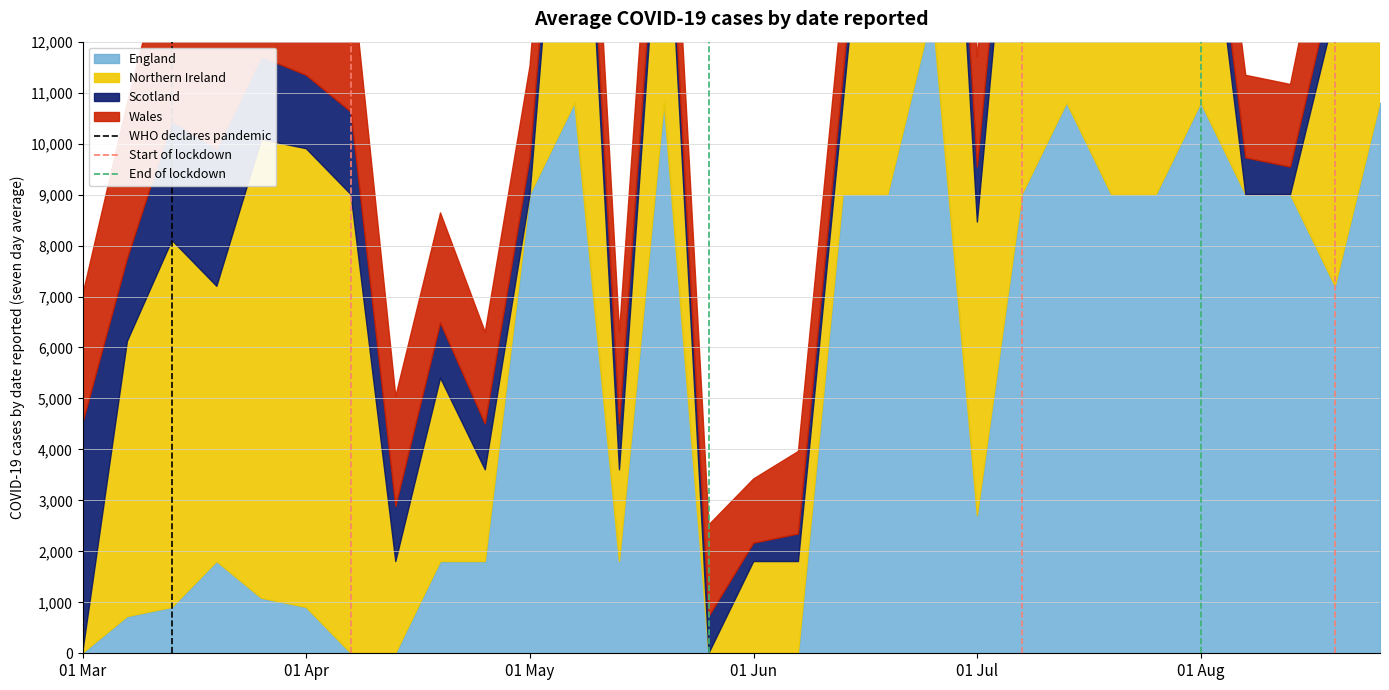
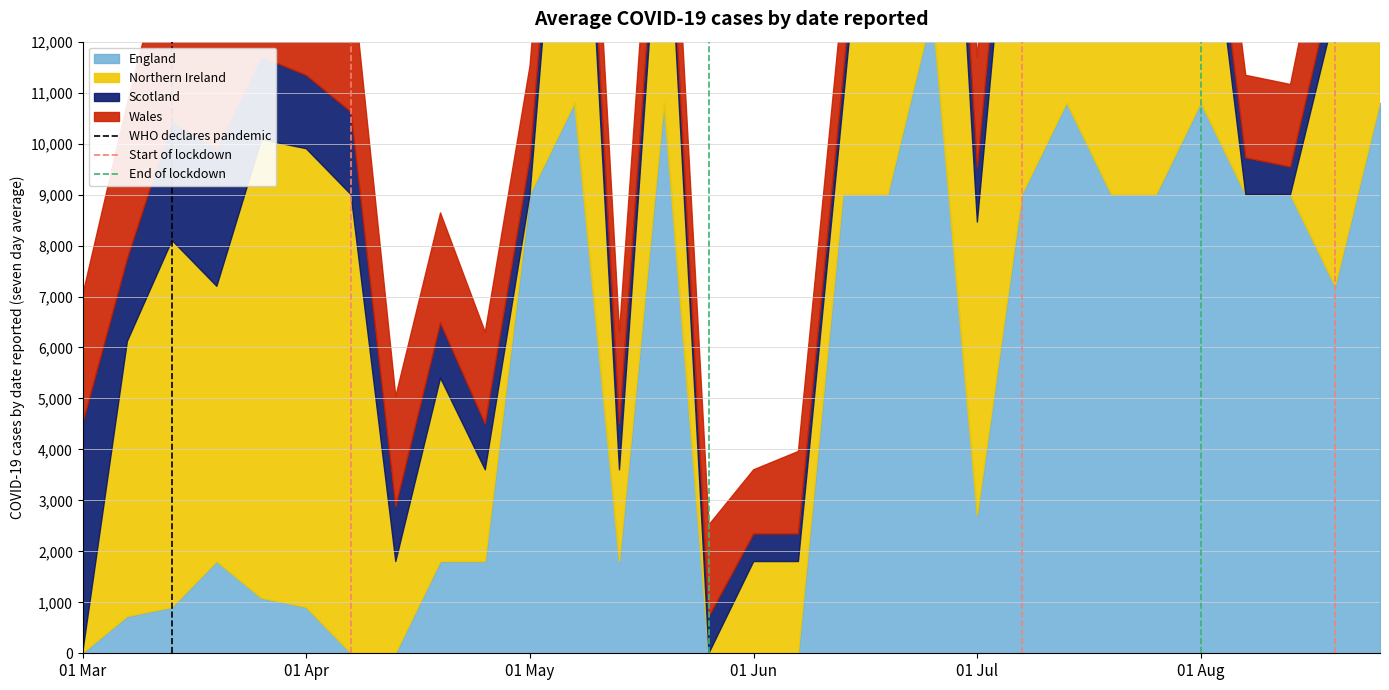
Scotland, 01 Jun: 400 -> 500
